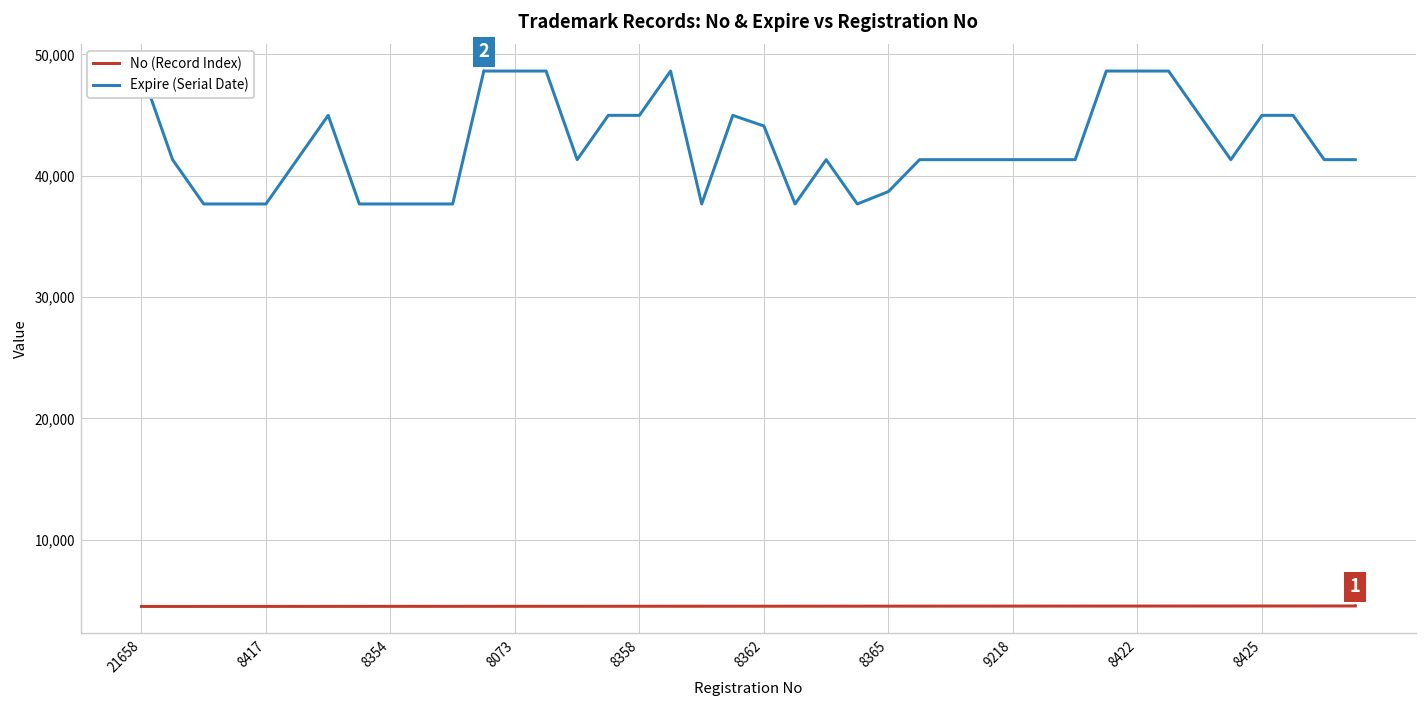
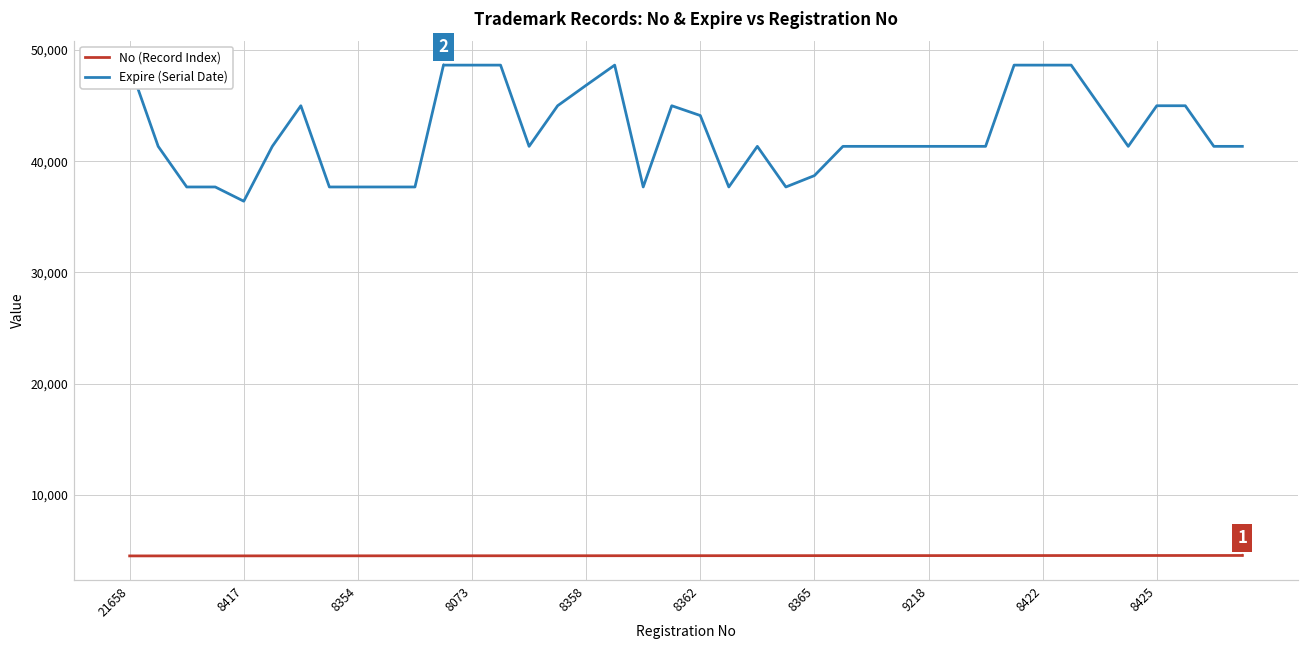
Expire (Serial Date), 8417: 37,700 -> 36,400
Expire (Serial Date), 8358: 45,000 -> 46,800
